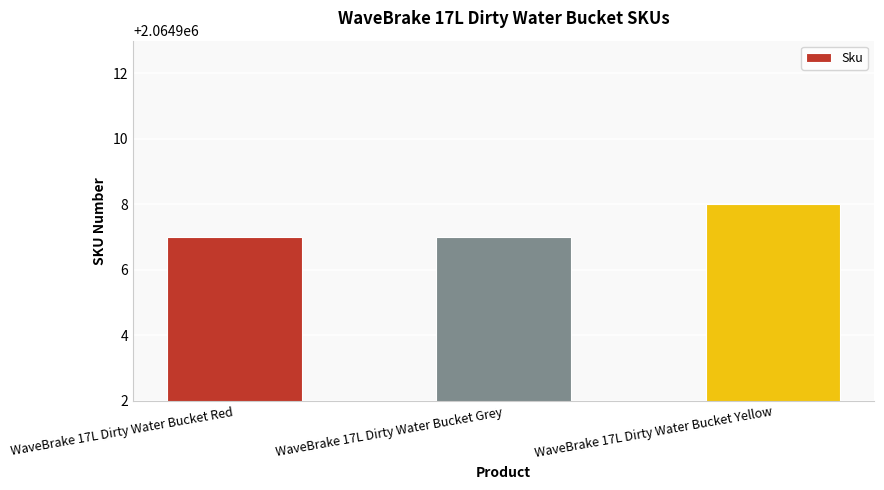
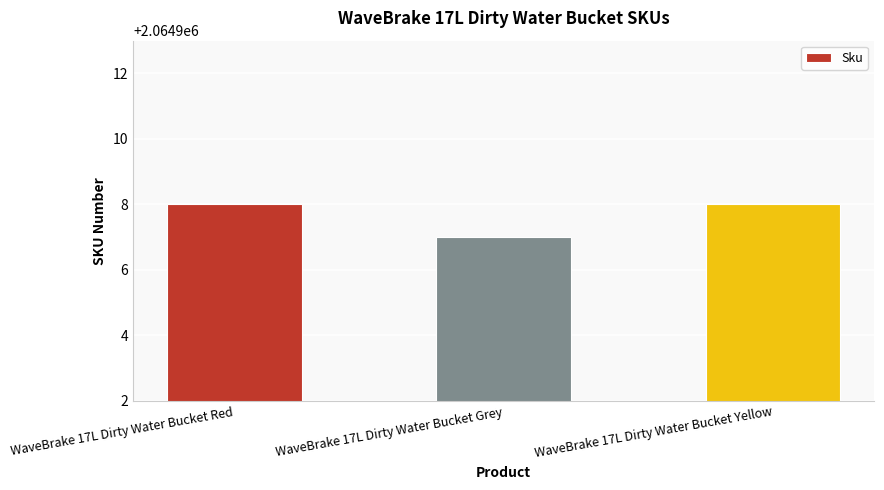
WaveBrake 17L Dirty Water Bucket Red: 2064907 -> 2064908
